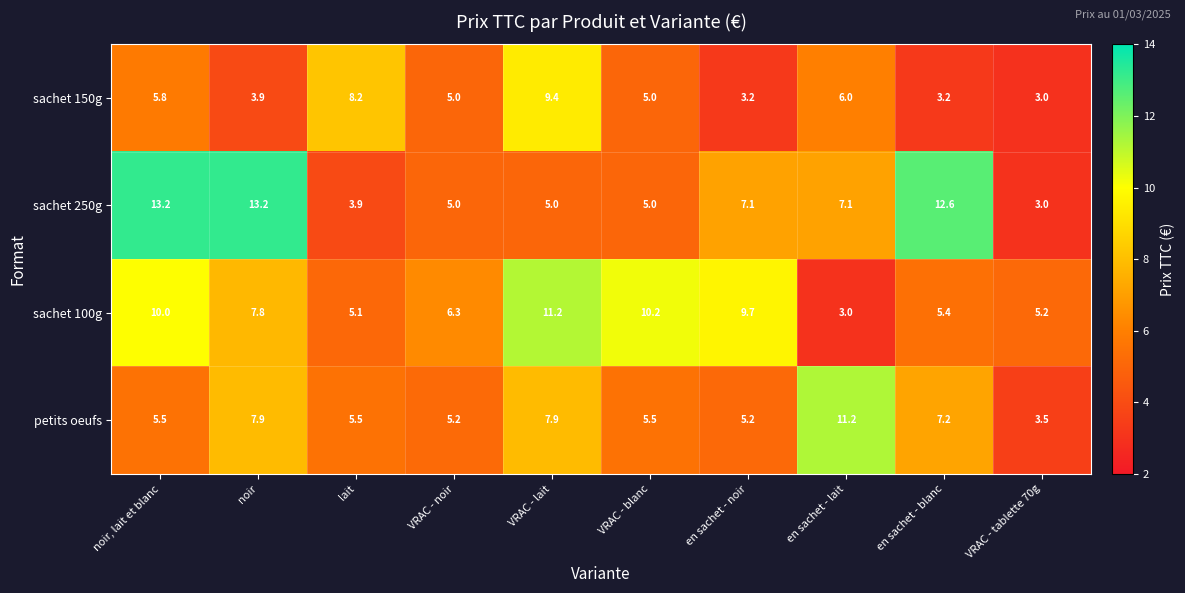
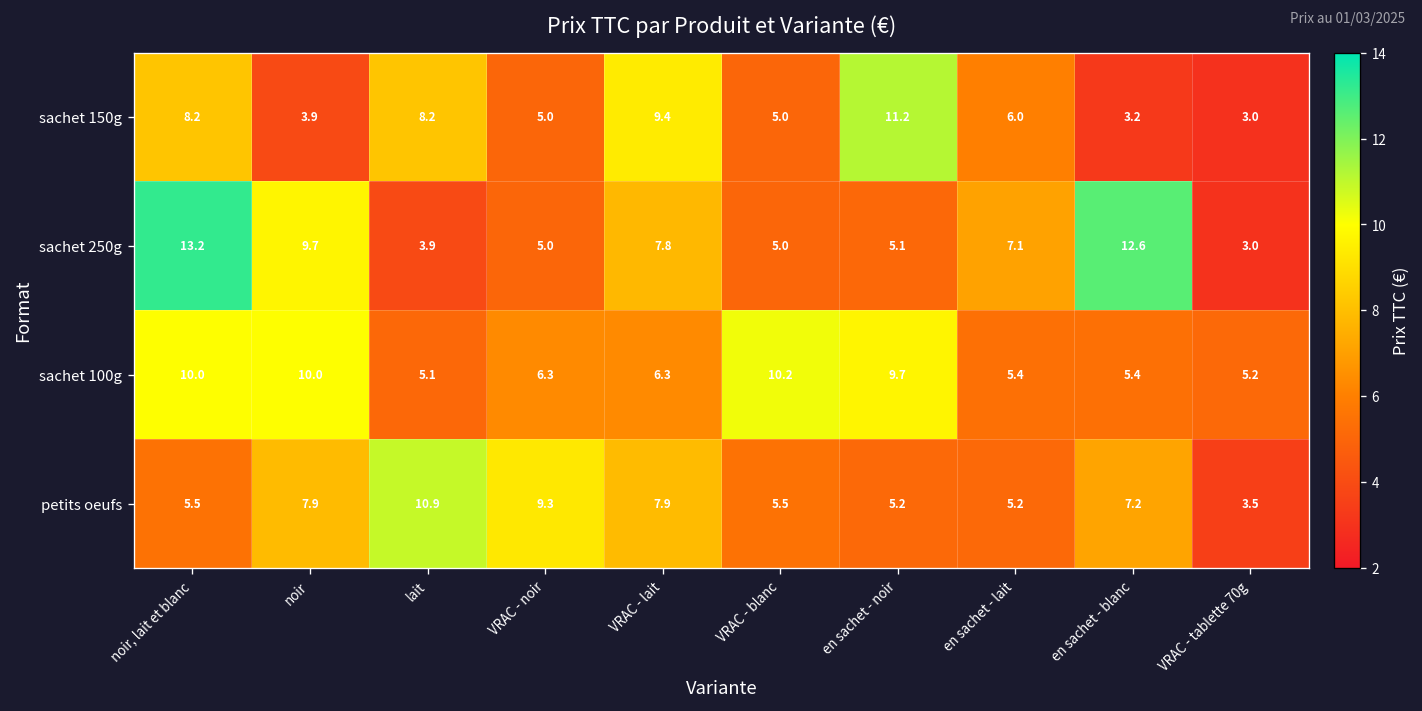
sachet 150g, noir, lait et blanc: 5.8 -> 8.2
sachet 150g, en sachet - noir: 3.2 -> 11.2
sachet 250g, noir: 13.2 -> 9.7
sachet 250g, VRAC - lait: 5.0 -> 7.8
sachet 250g, en sachet - noir: 7.1 -> 5.1
sachet 100g, noir: 7.8 -> 10.0
sachet 100g, VRAC - lait: 11.2 -> 6.3
sachet 100g, en sachet - lait: 3.0 -> 5.4
petits oeufs, lait: 5.5 -> 10.9
petits oeufs, VRAC - noir: 5.2 -> 9.3
petits oeufs, en sachet - lait: 11.2 -> 5.2
